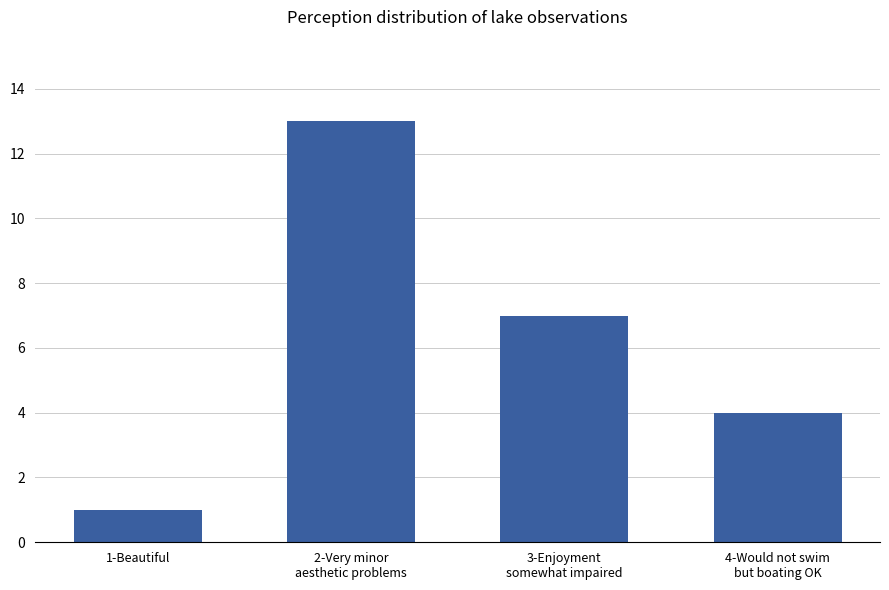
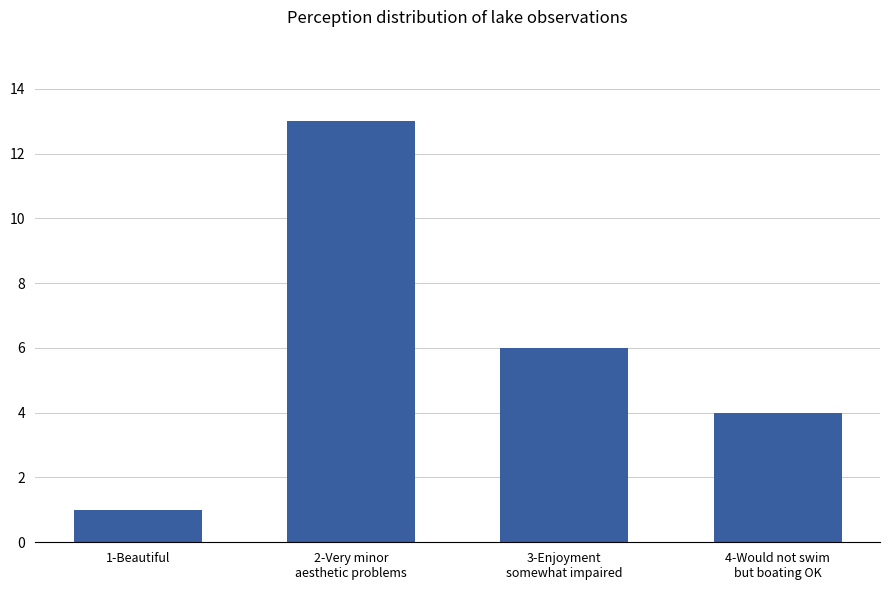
3-Enjoyment somewhat impaired: 7 -> 6
